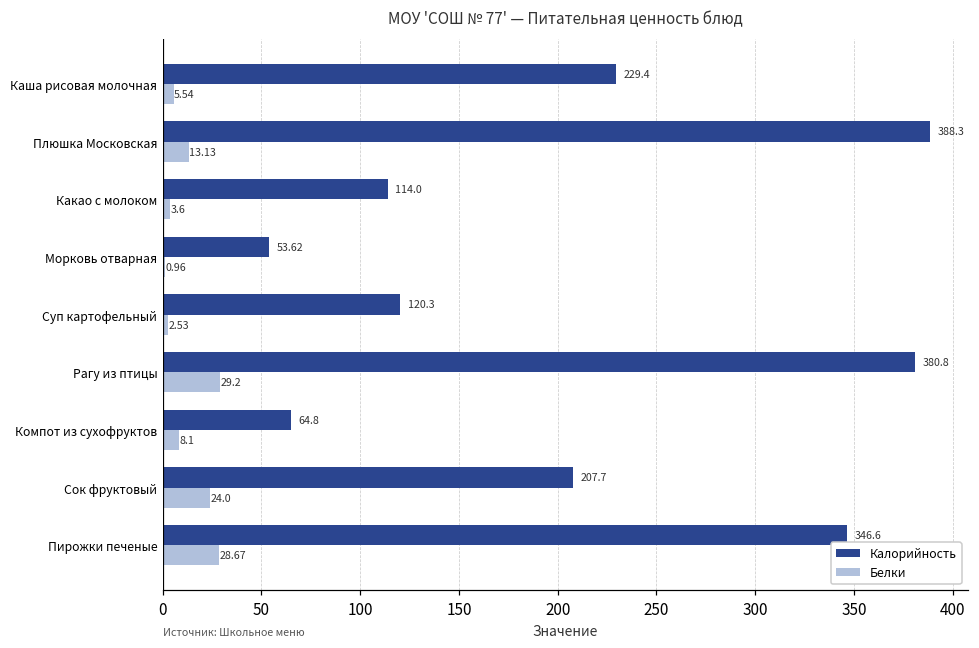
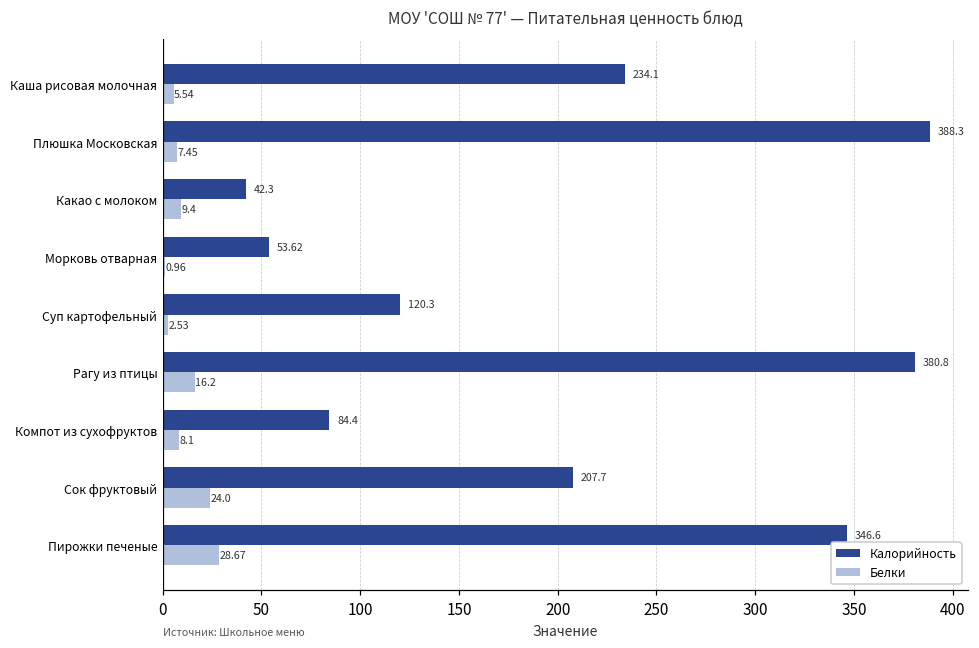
Калорийность, Каша рисовая молочная: 229.4 -> 234.1
Белки, Плюшка Московская: 13.13 -> 7.45
Калорийность, Какао с молоком: 114.0 -> 42.3
Белки, Какао с молоком: 3.6 -> 9.4
Белки, Рагу из птицы: 29.2 -> 16.2
Калорийность, Компот из сухофруктов: 64.8 -> 84.4
